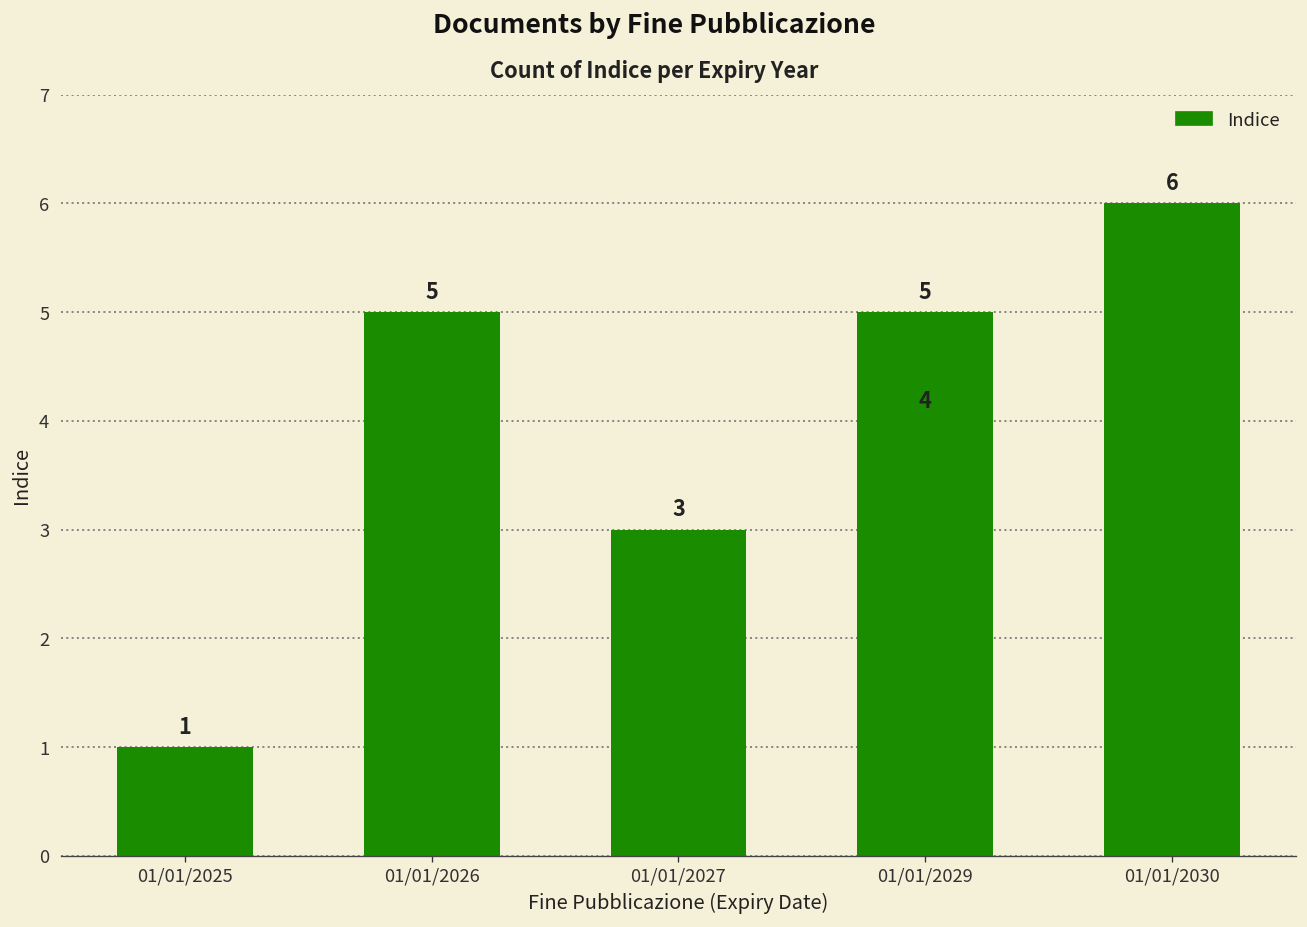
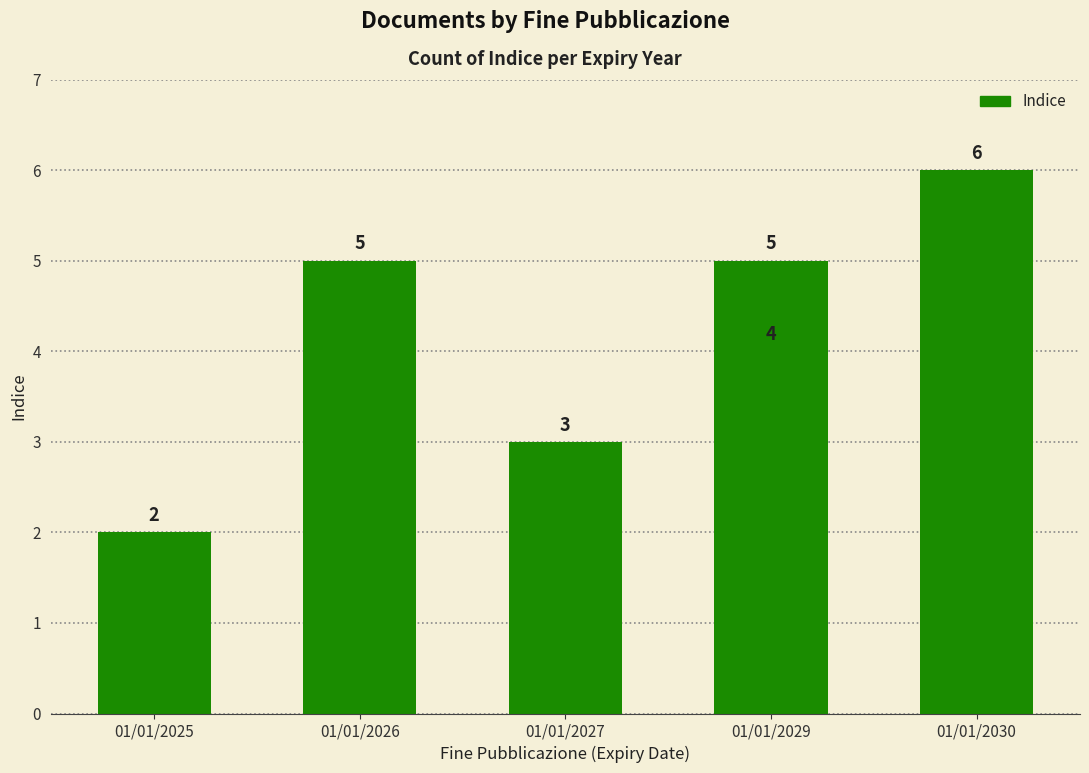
01/01/2025: 1 -> 2
